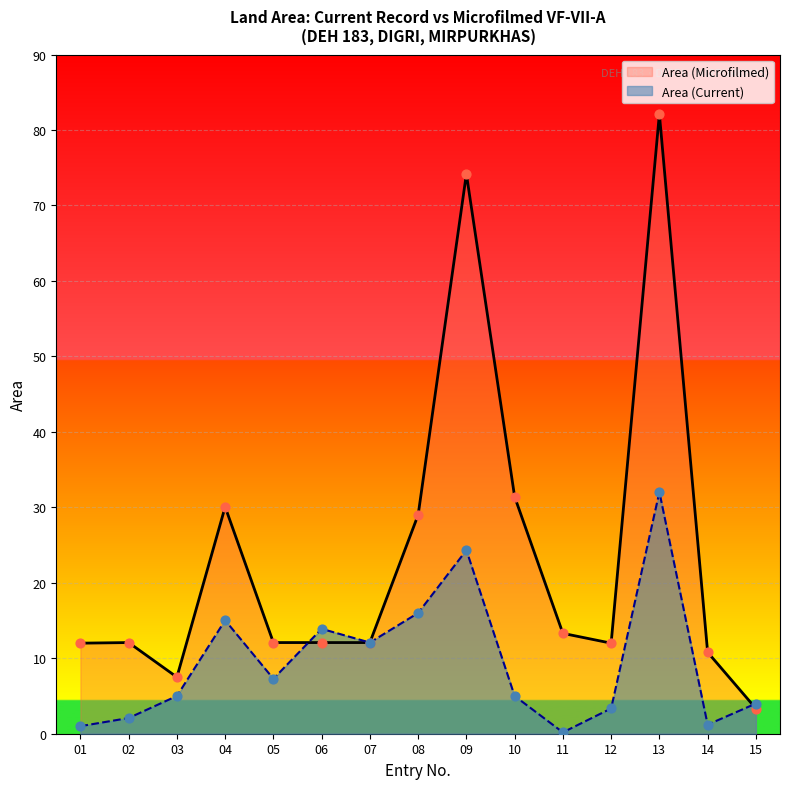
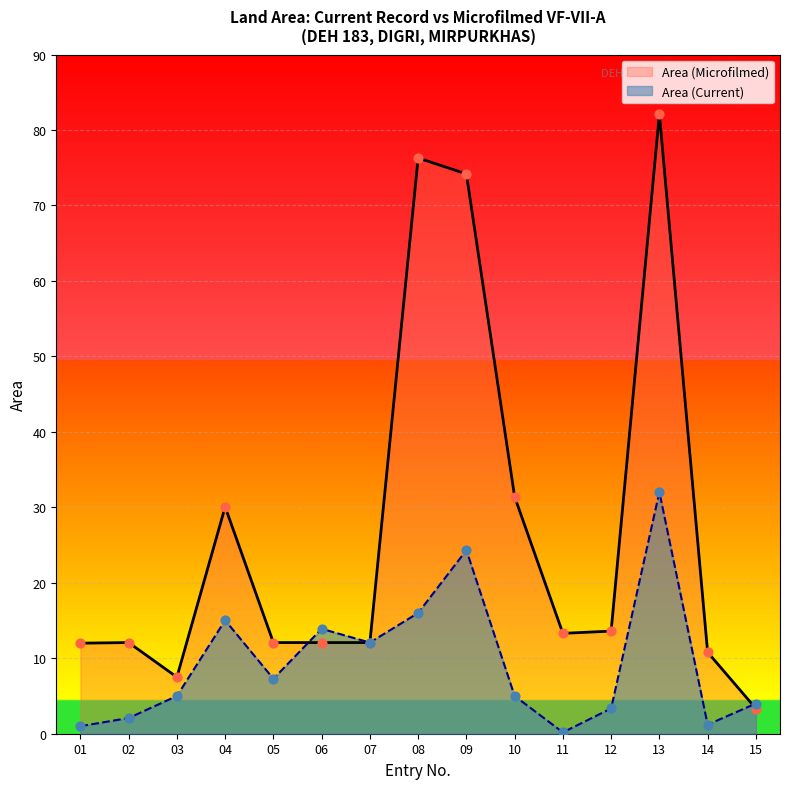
Area (Microfilmed), 08: 29 -> 76
Area (Microfilmed), 12: 12 -> 14
